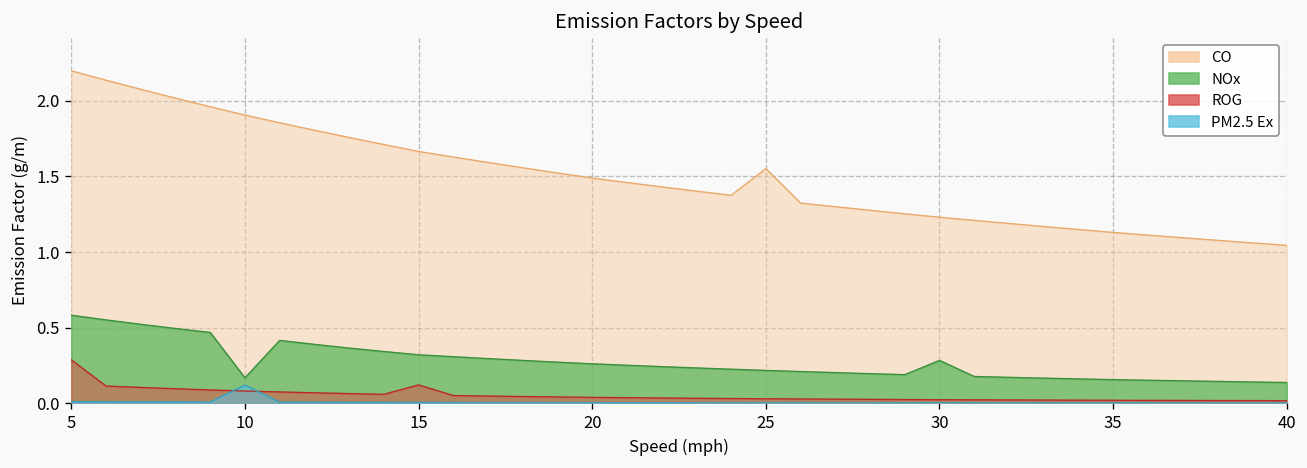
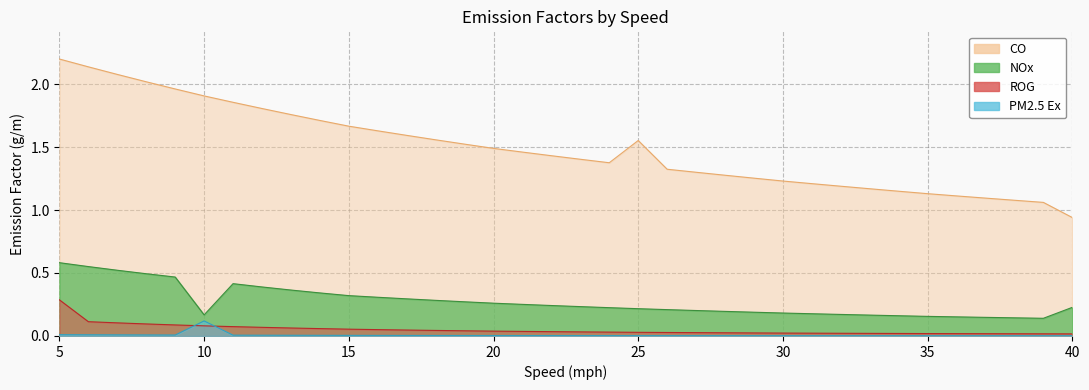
ROG, 15: 0.12 -> 0.05
NOx, 30: 0.28 -> 0.18
CO, 40: 1.04 -> 0.94
NOx, 40: 0.14 -> 0.23
